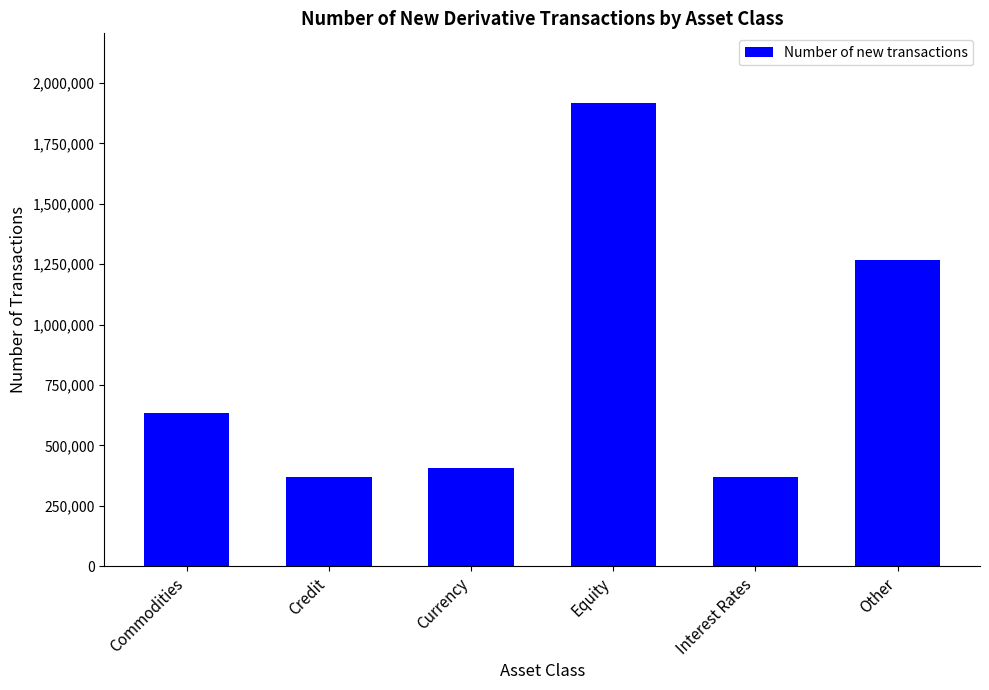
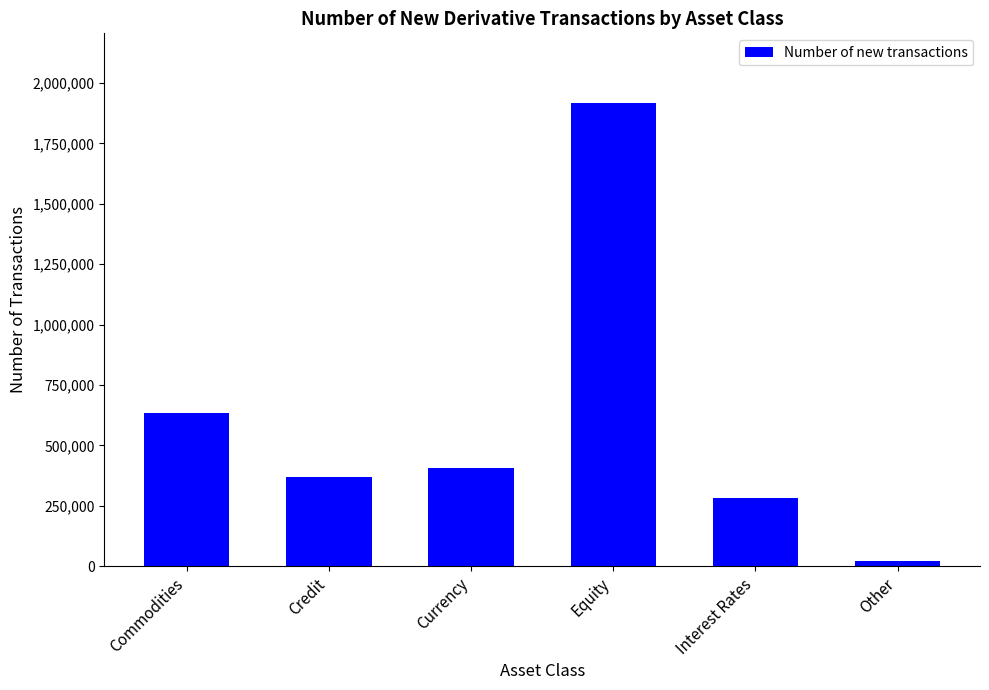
Interest Rates: 370,000 -> 280,000
Other: 1,270,000 -> 20,000
